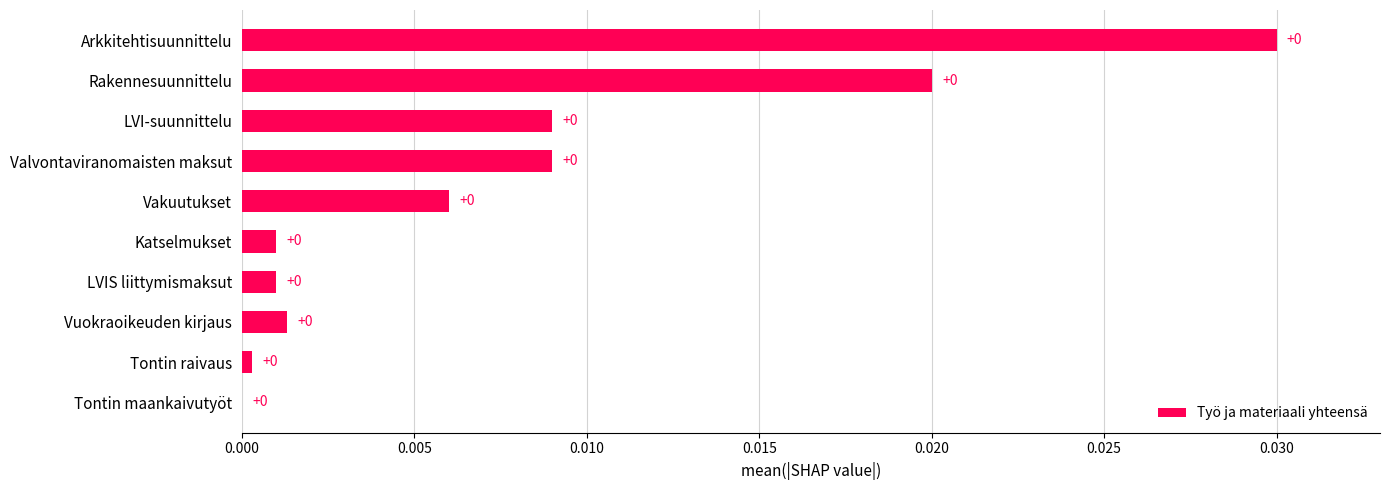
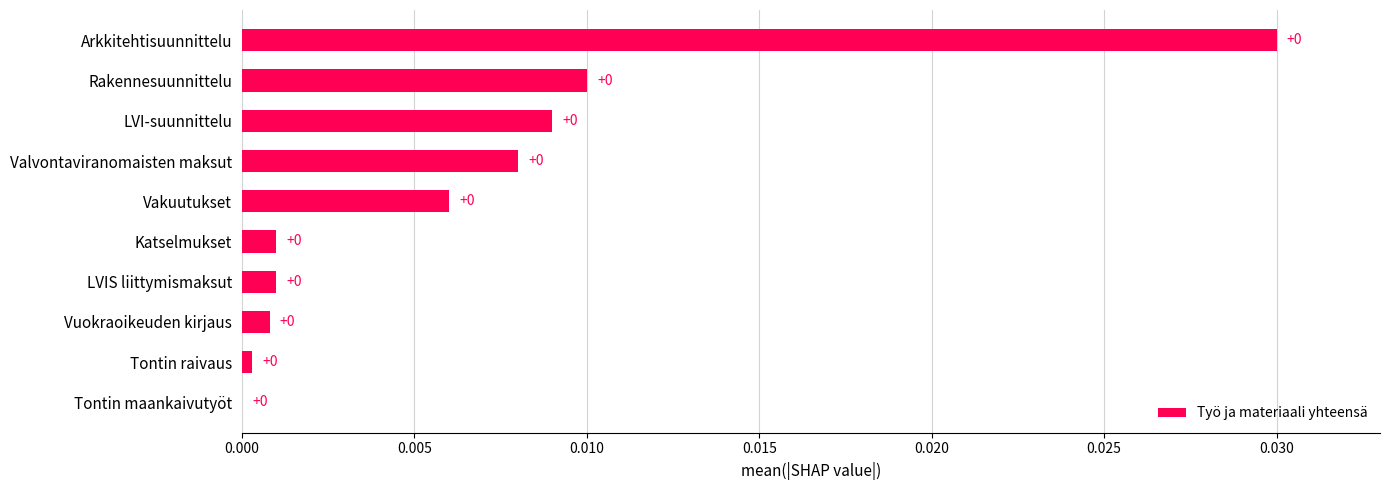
Rakennesuunnittelu: 0.02 -> 0.01
Valvontaviranomaisten maksut: 0.009 -> 0.008
Vuokraoikeuden kirjaus: 0.0013 -> 0.0008
